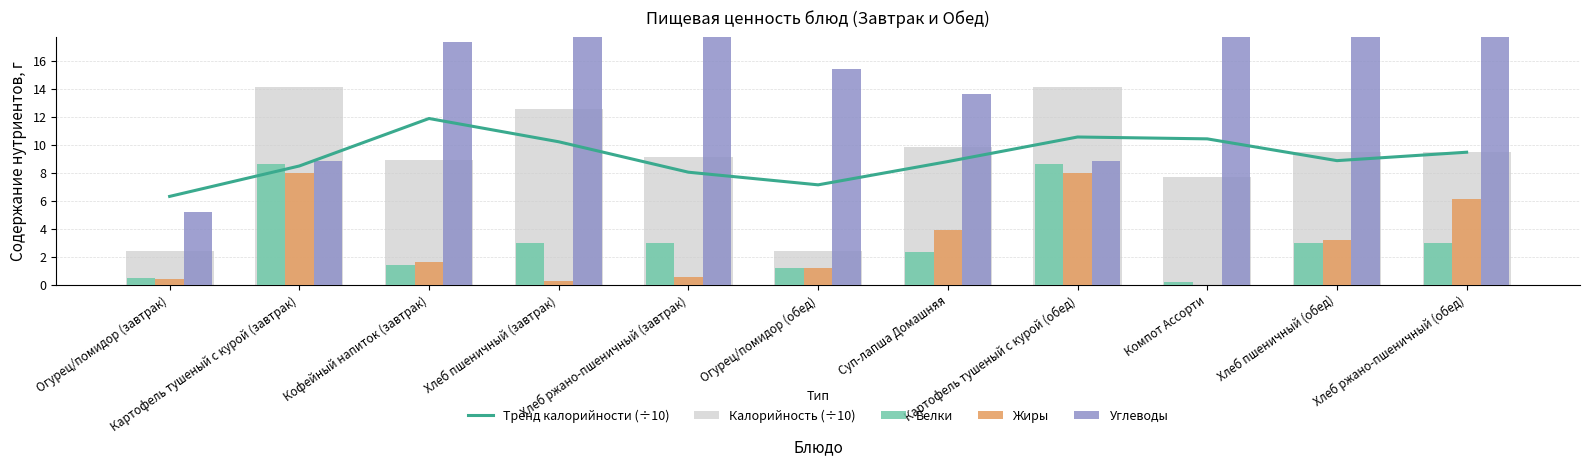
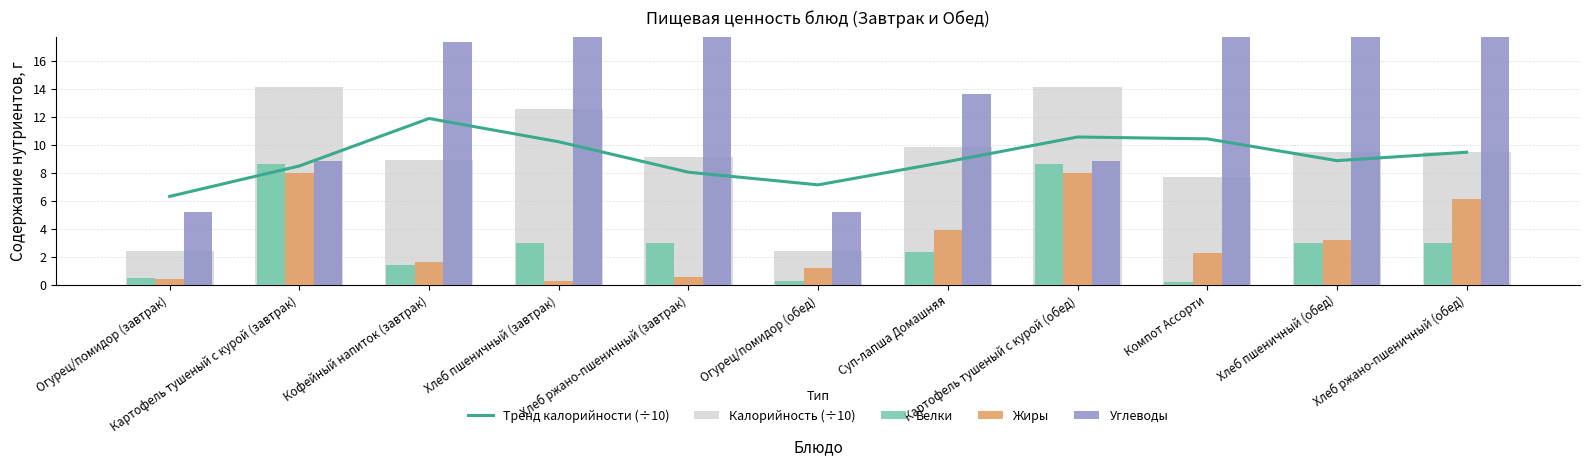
Белки, Огурец/помидор (обед): 1.2 -> 0.3
Углеводы, Огурец/помидор (обед): 15.4 -> 5.2
Жиры, Компот Ассорти: 0.0 -> 2.3
